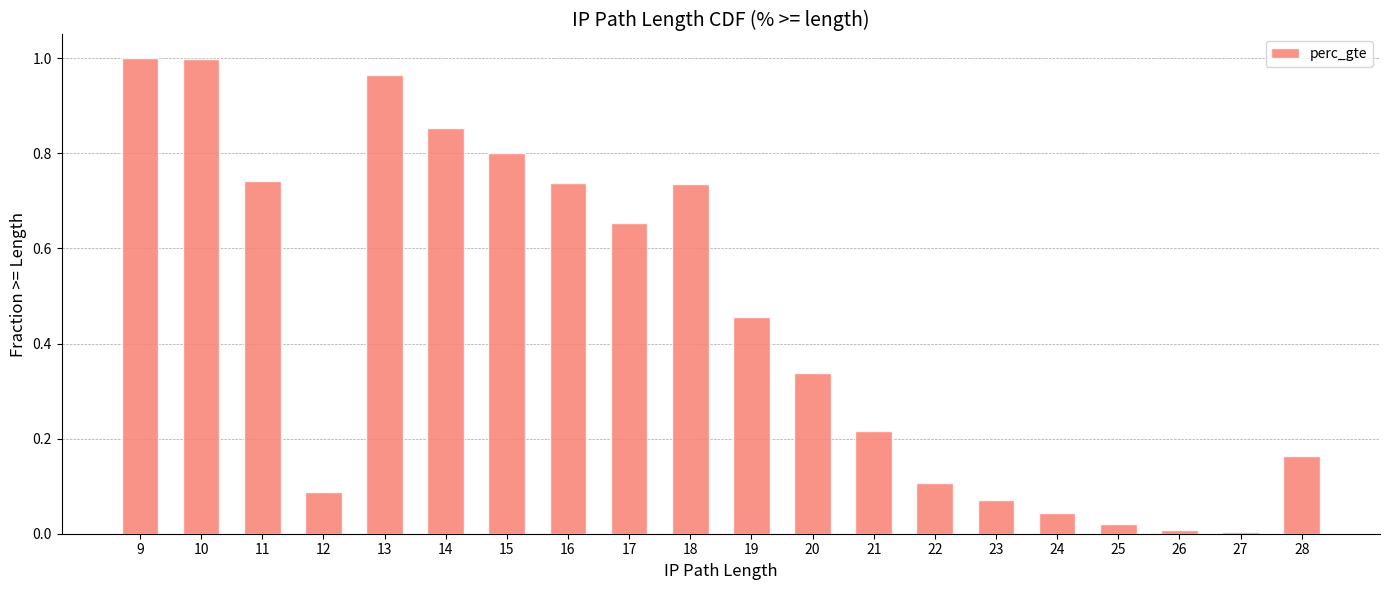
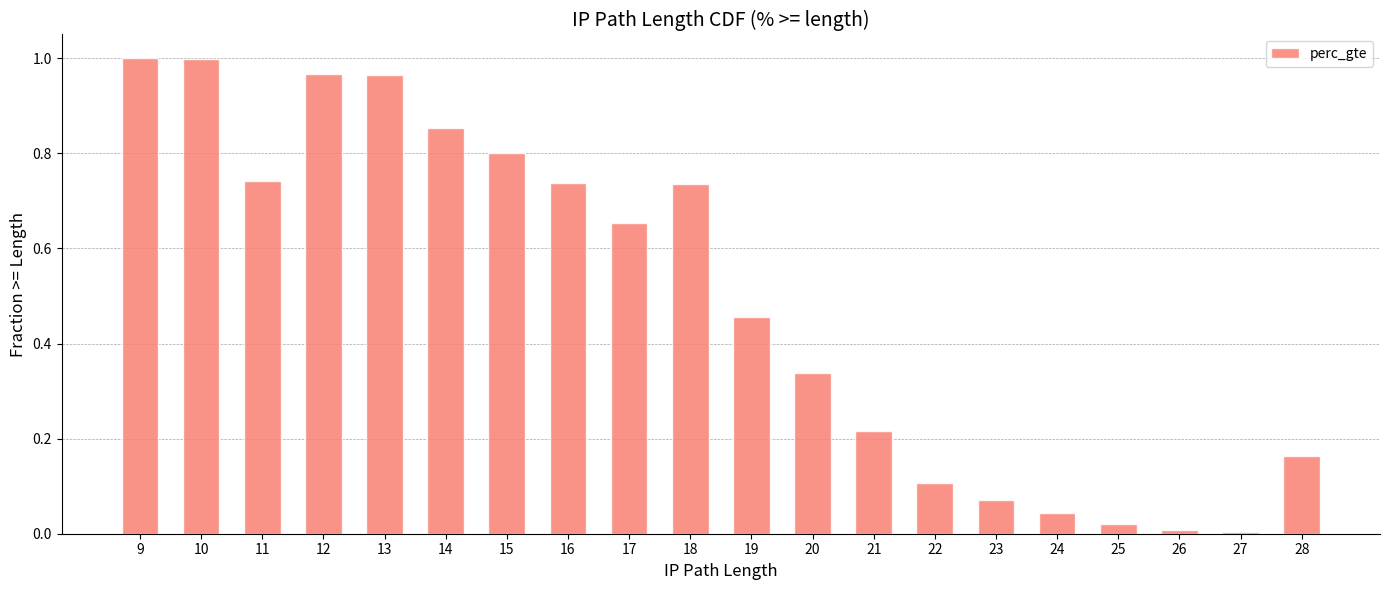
12: 0.09 -> 0.97
